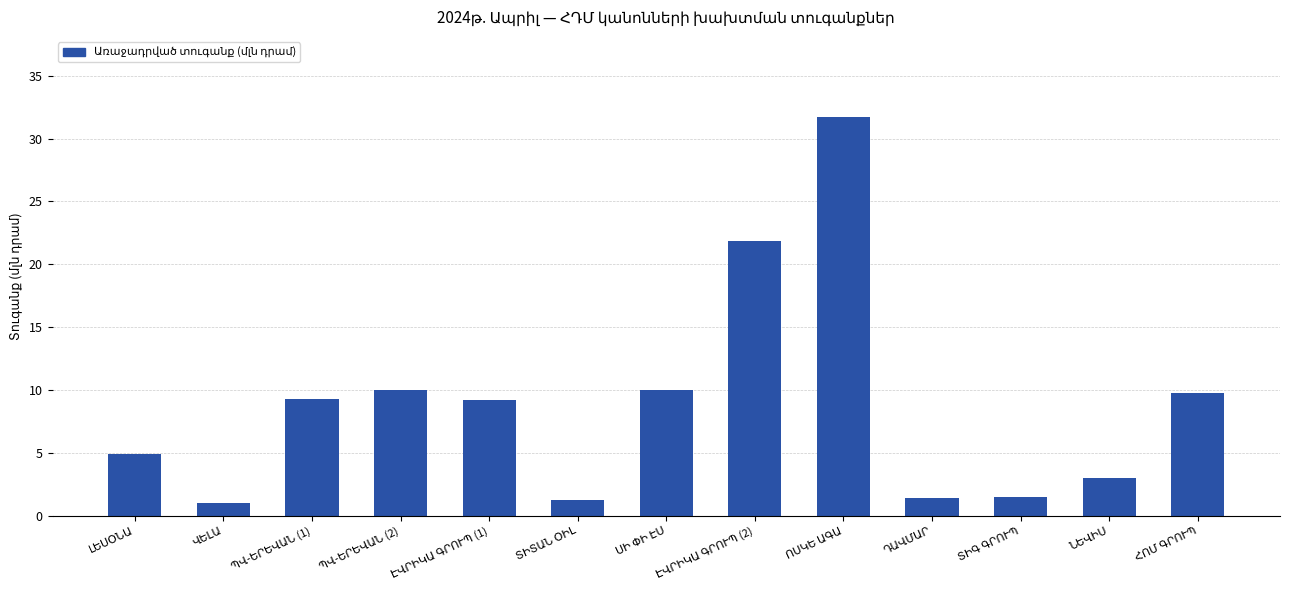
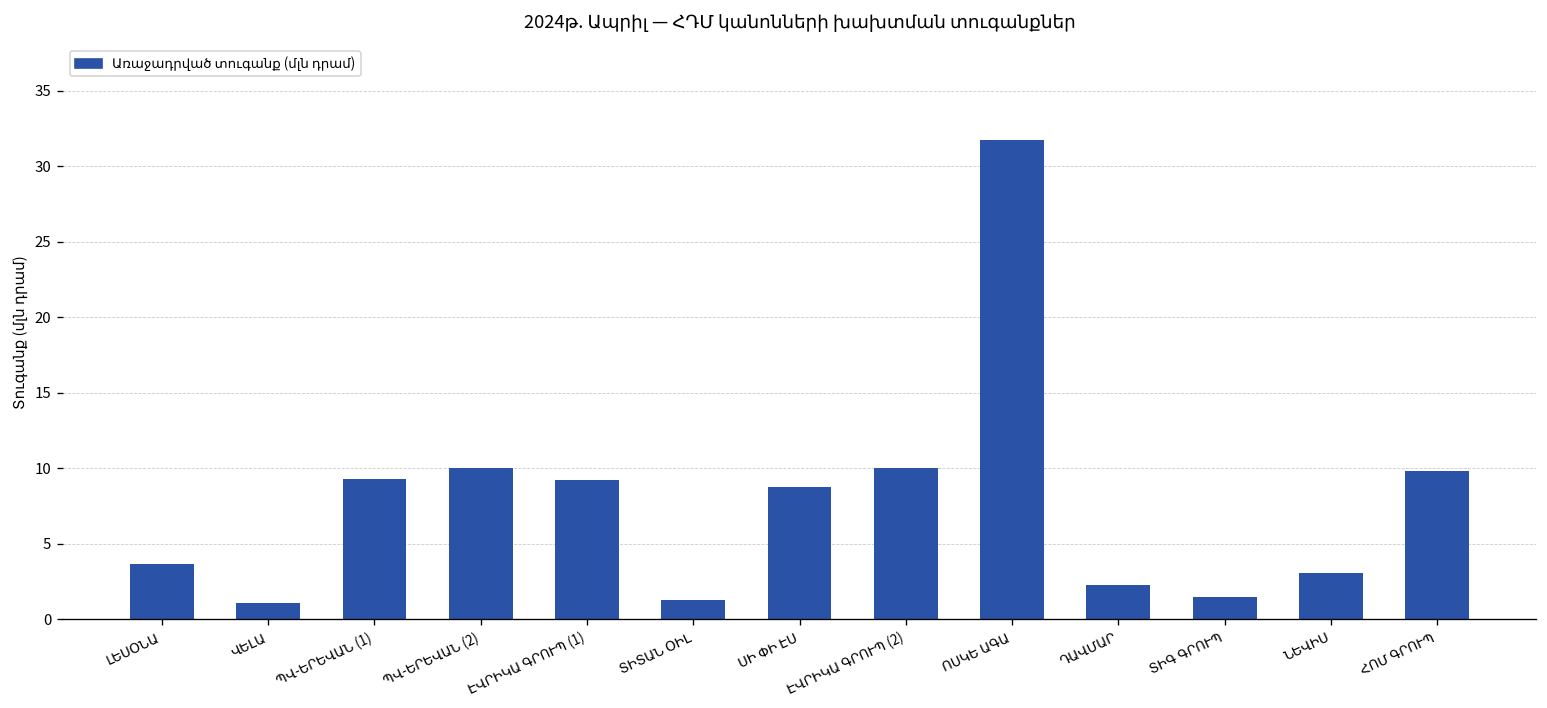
ԼԵՍՕՆԱ: 4.9 -> 3.7
ՍԻ ՓԻ ԷՍ: 10.0 -> 8.7
ԷՎՐԻԿԱ ԳՐՈՒՊ (2): 21.8 -> 10.0
ԴԱՎՄԱՐ: 1.4 -> 2.2
